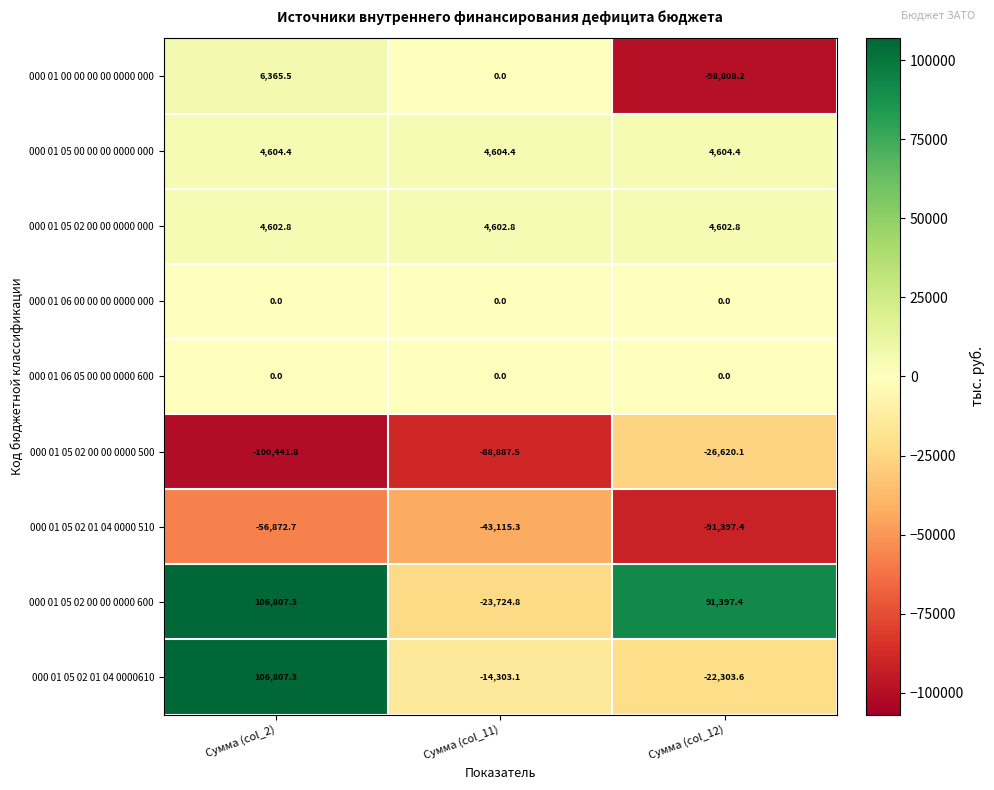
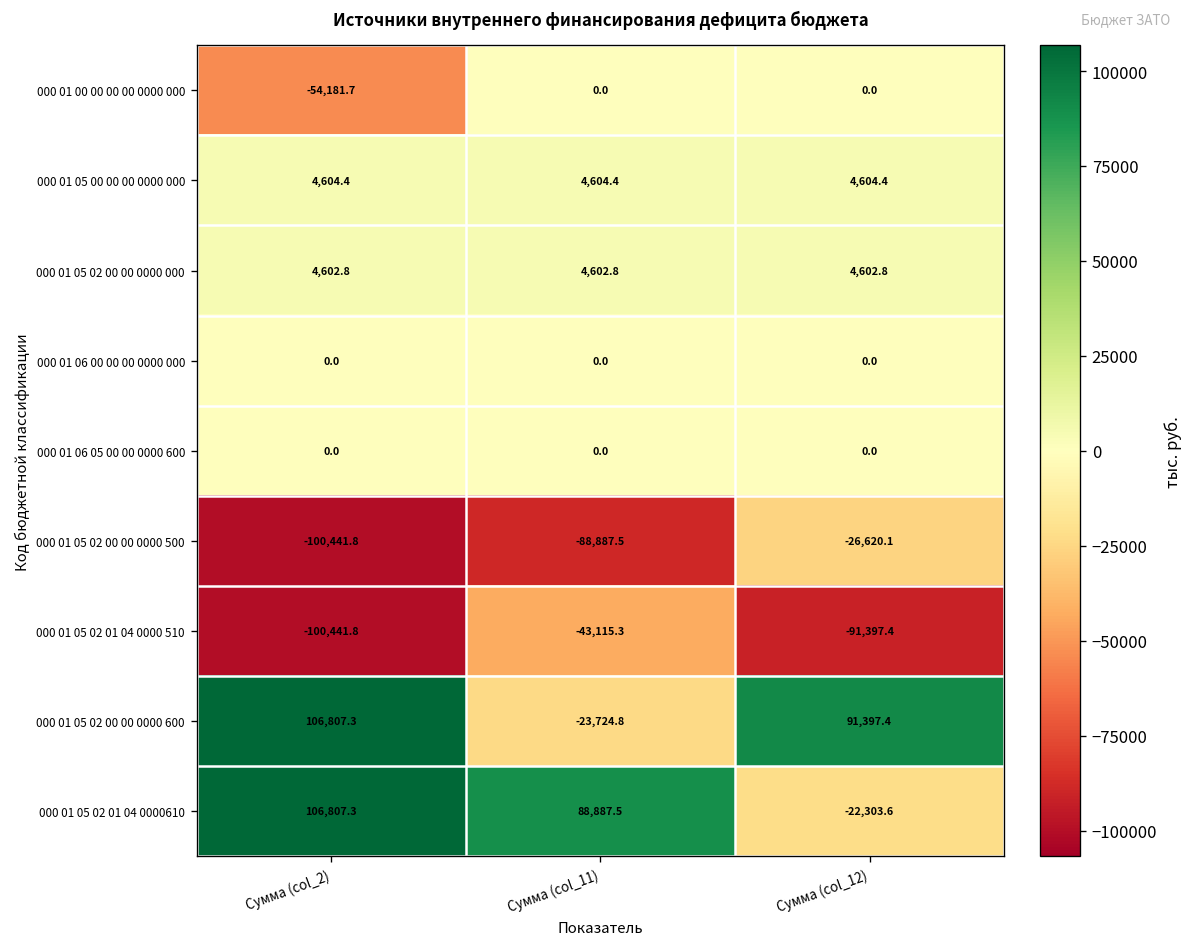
000 01 00 00 00 00 0000 000, Сумма (col_2): 6,365.5 -> -54,181.7
000 01 00 00 00 00 0000 000, Сумма (col_12): -98,808.2 -> 0.0
000 01 05 02 01 04 0000 510, Сумма (col_2): -56,872.7 -> -100,441.8
000 01 05 02 01 04 0000610, Сумма (col_11): -14,303.1 -> 88,887.5
